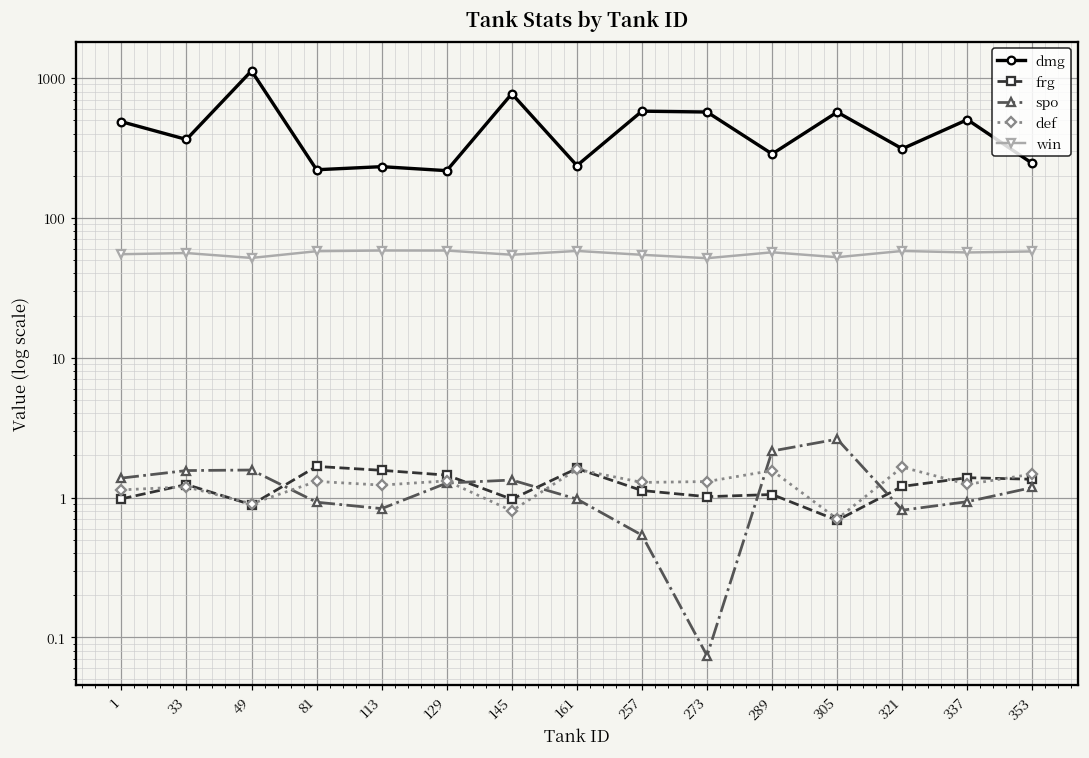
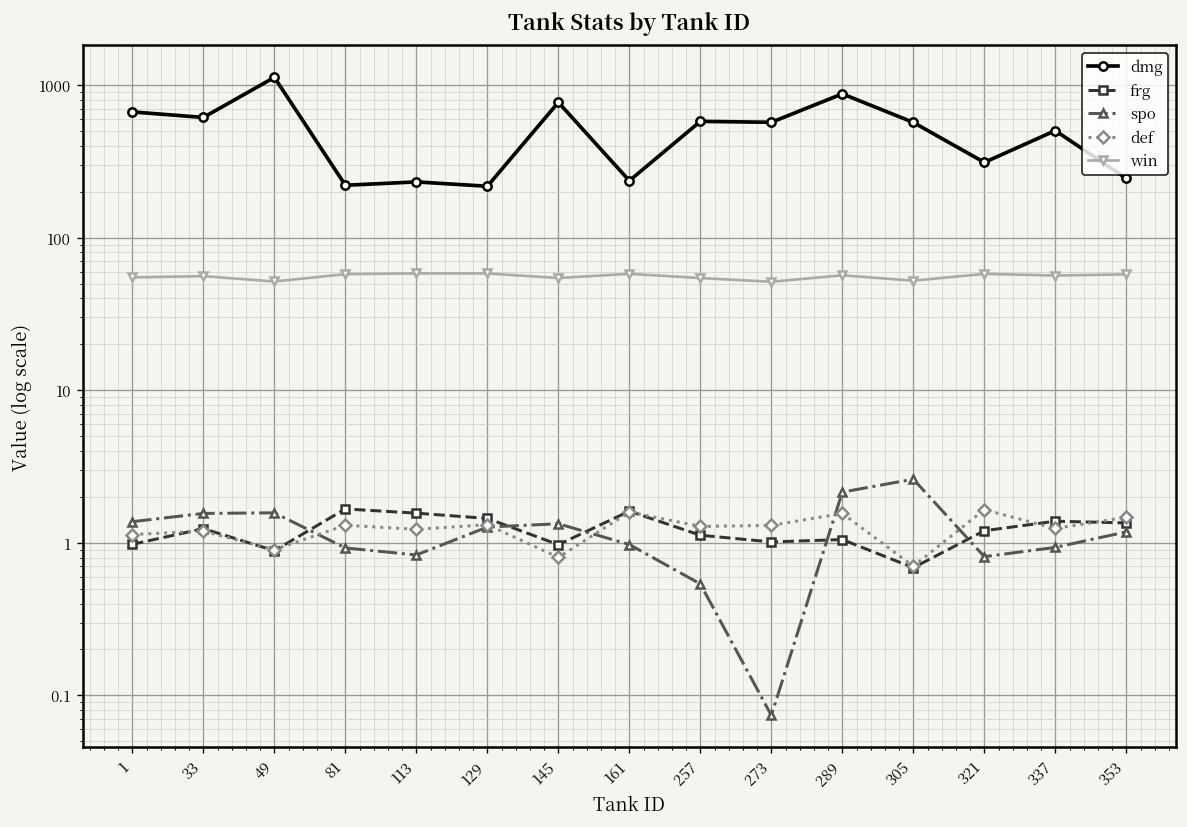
dmg, 1: 490 -> 700
dmg, 33: 360 -> 600
dmg, 289: 290 -> 900
